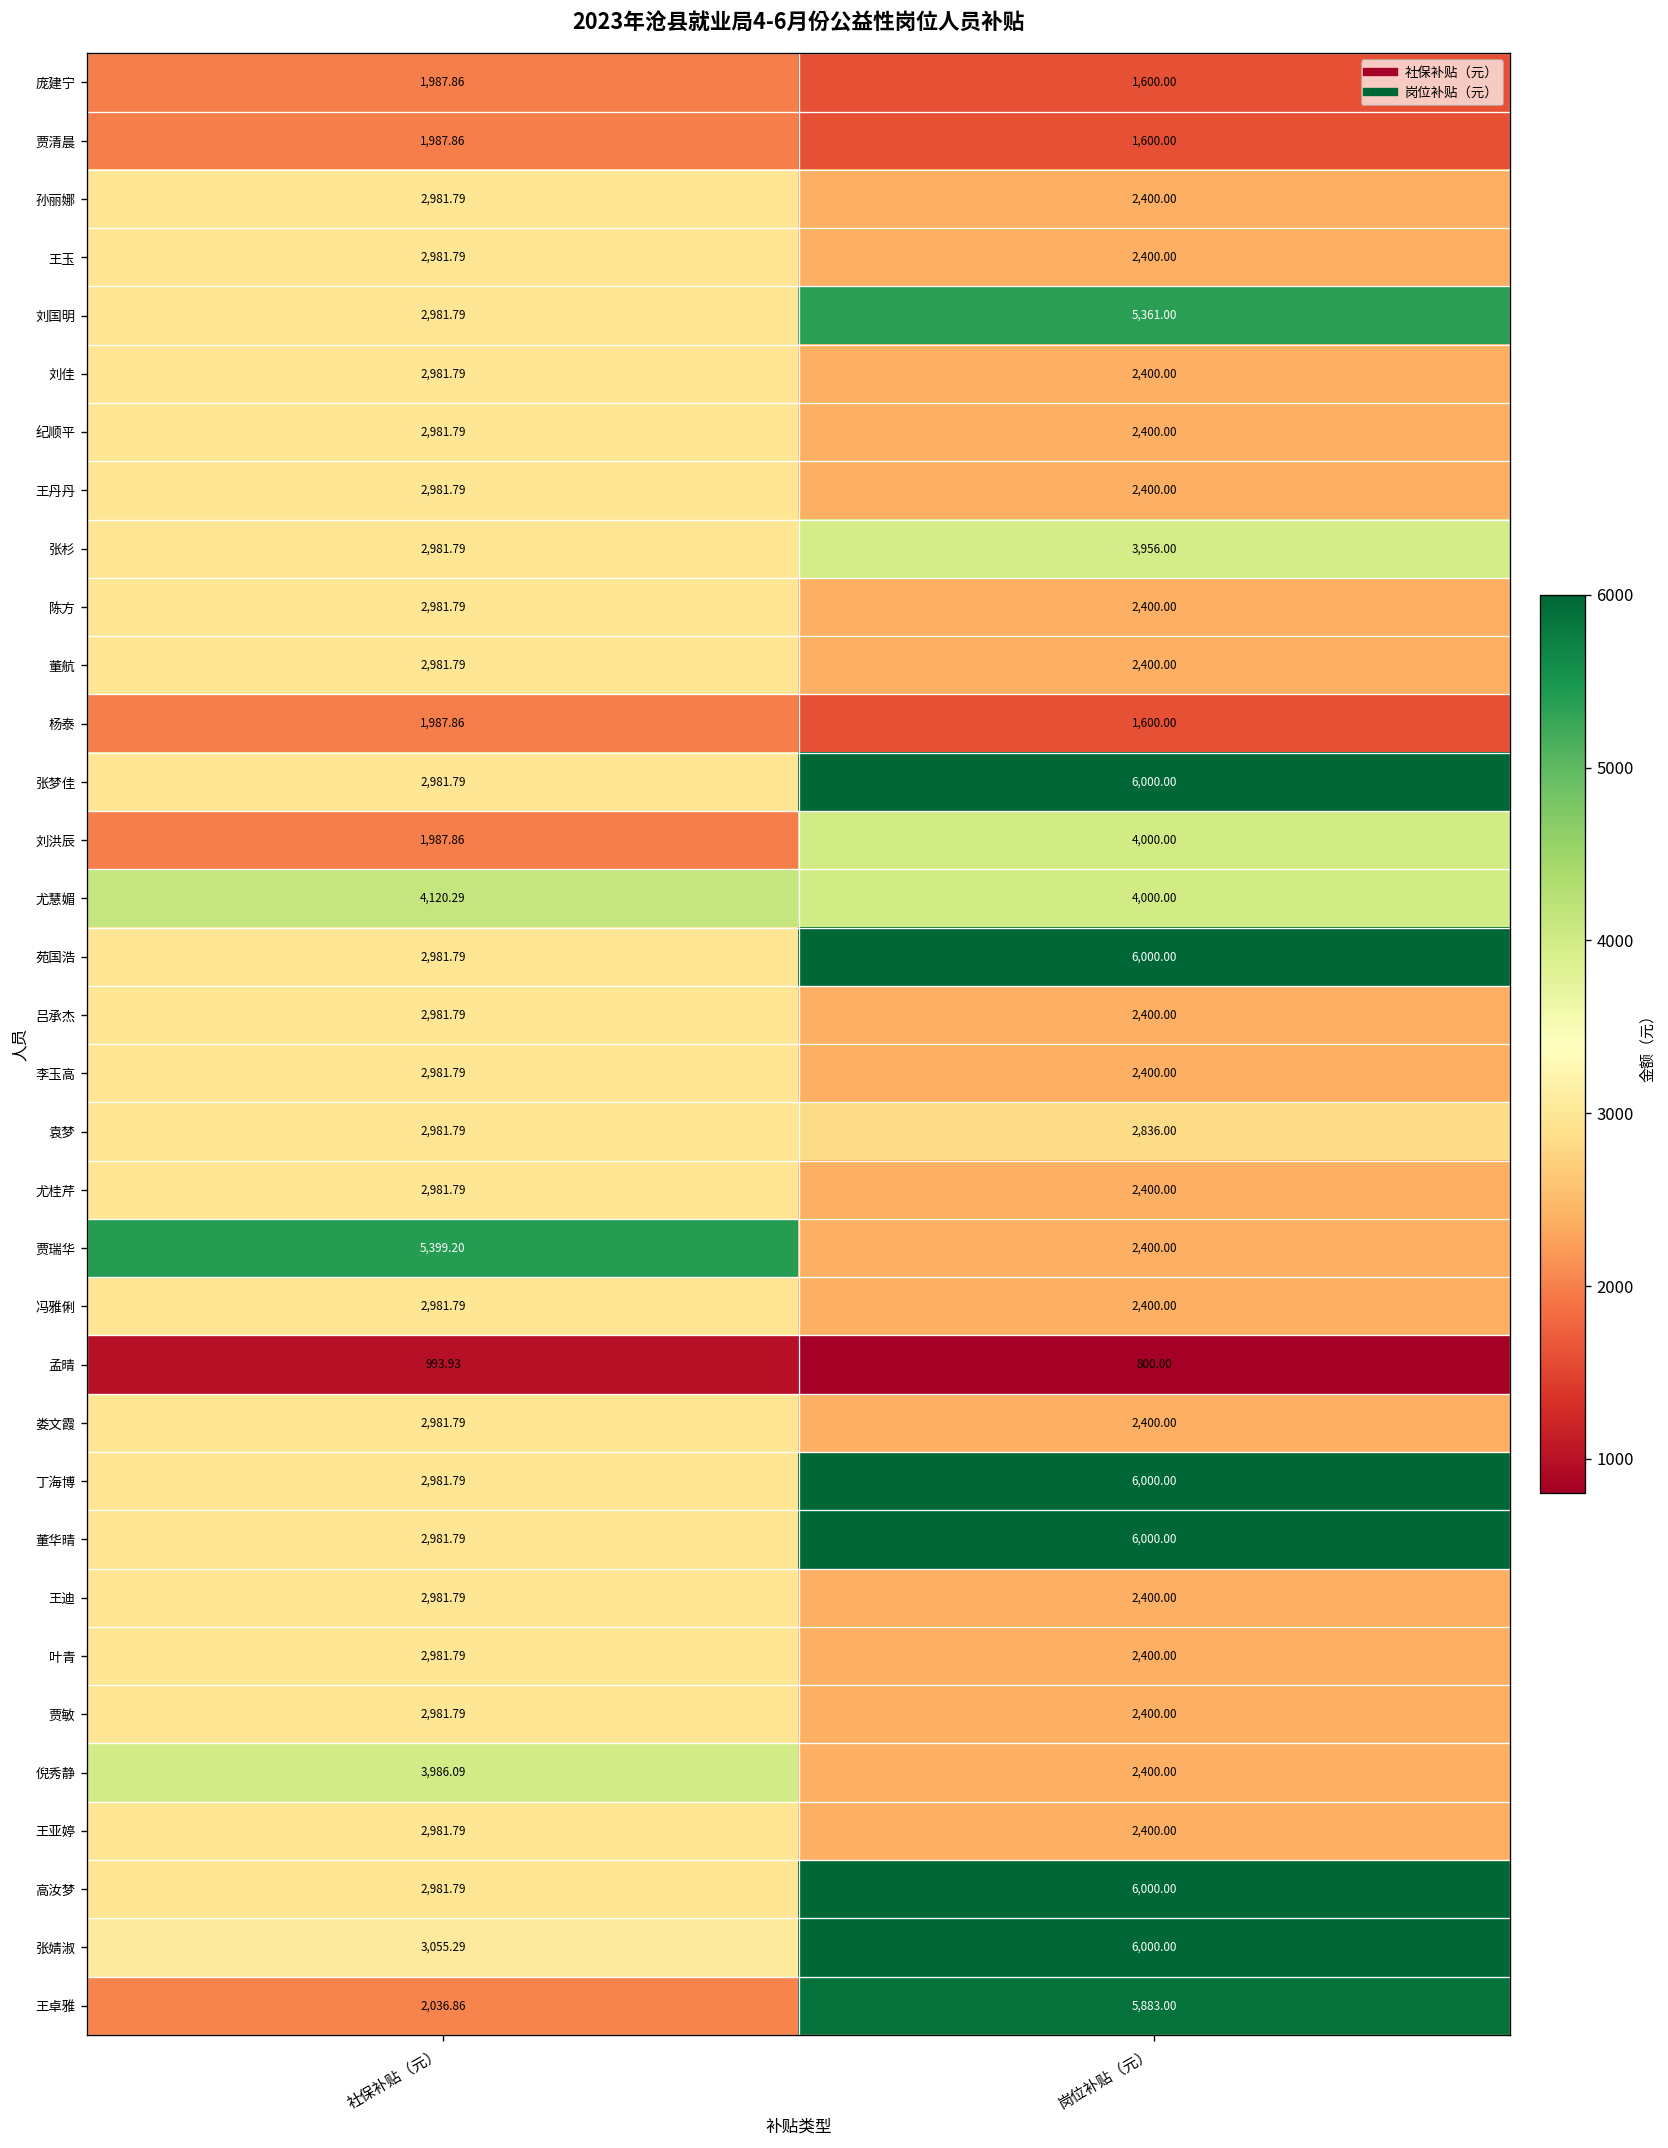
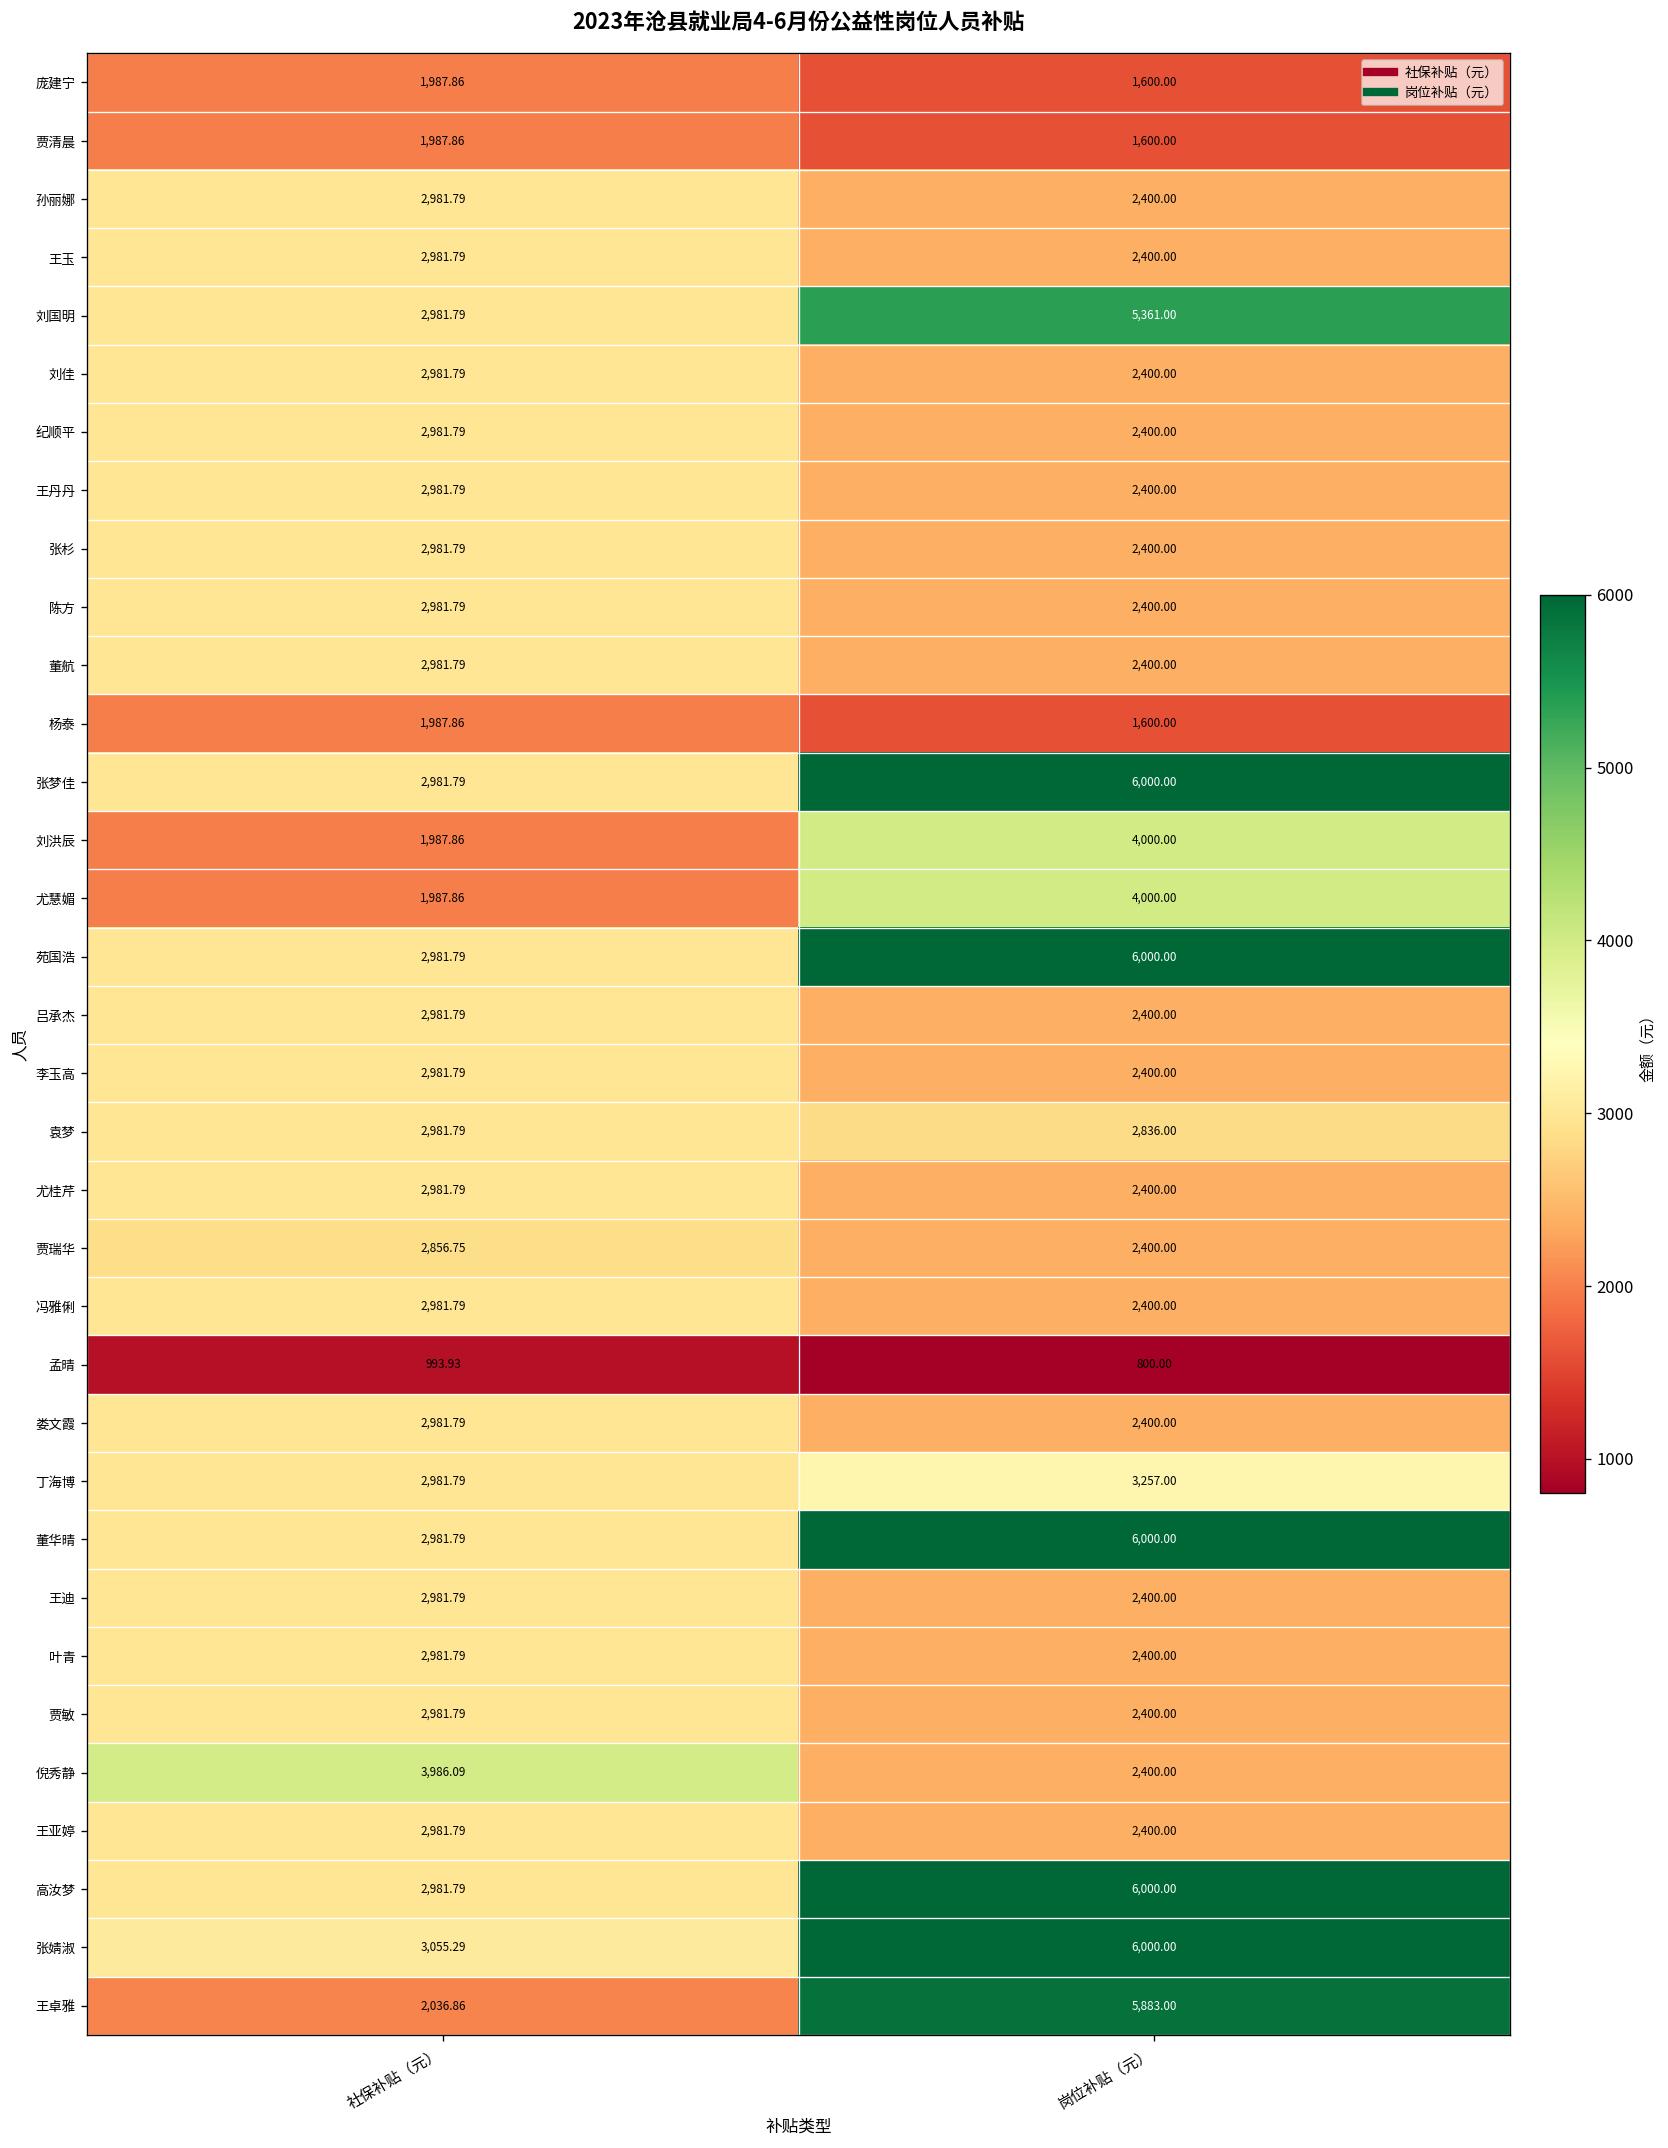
张杉, 岗位补贴（元）: 3,956.00 -> 2,400.00
尤慧媚, 社保补贴（元）: 4,120.29 -> 1,987.86
贾瑞华, 社保补贴（元）: 5,399.20 -> 2,856.75
丁海博, 岗位补贴（元）: 6,000.00 -> 3,257.00
